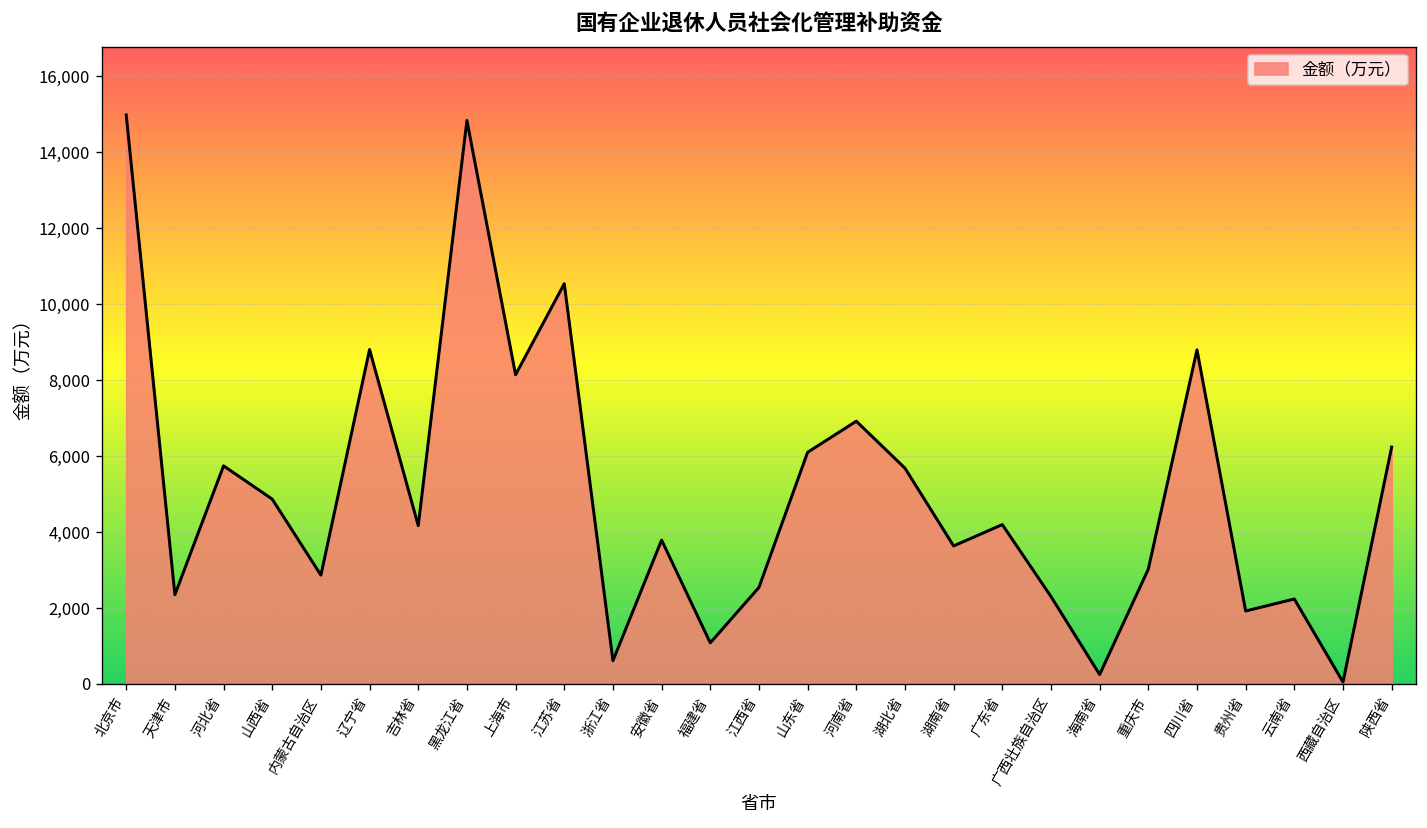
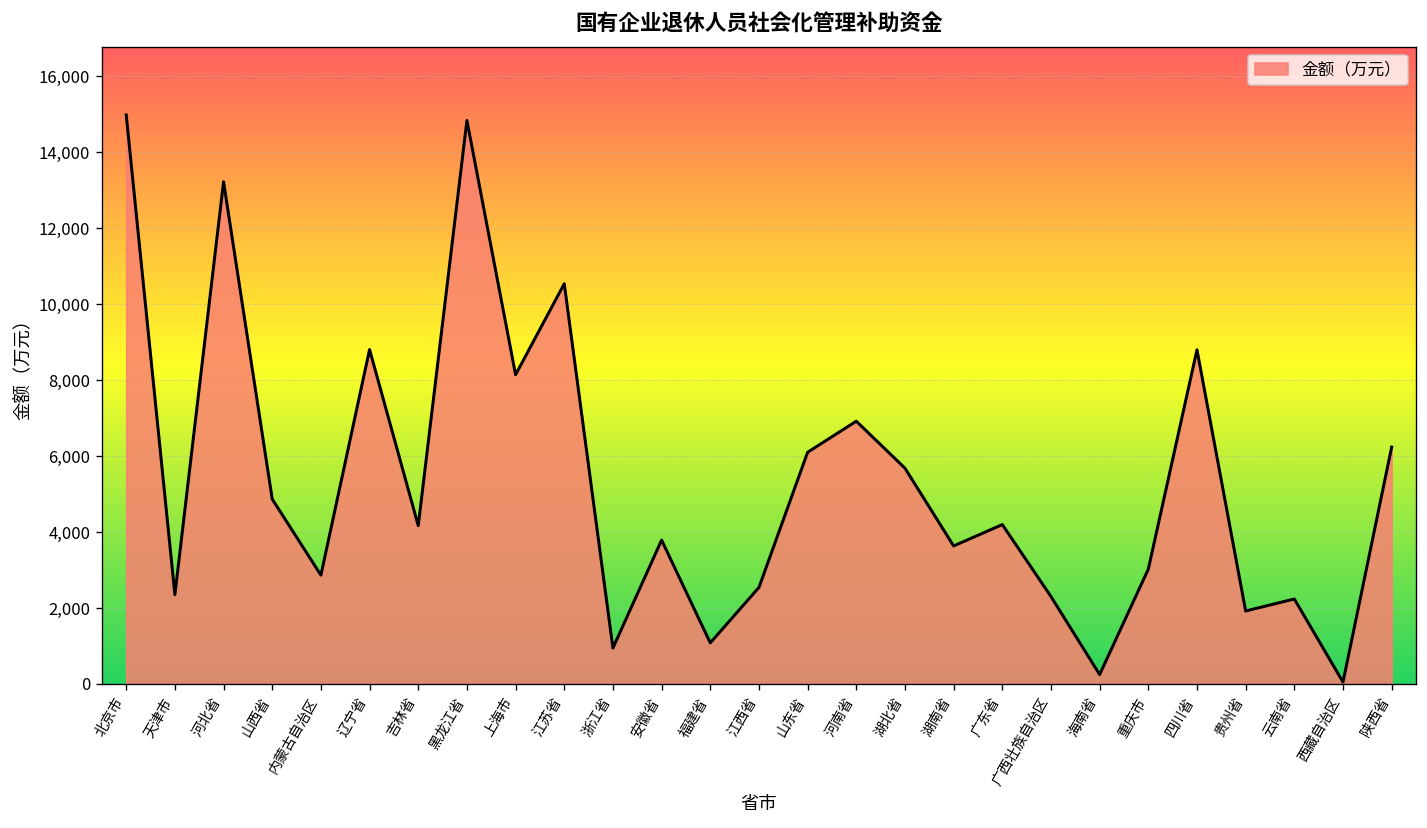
河北省: 5,700 -> 13,200
浙江省: 600 -> 900
